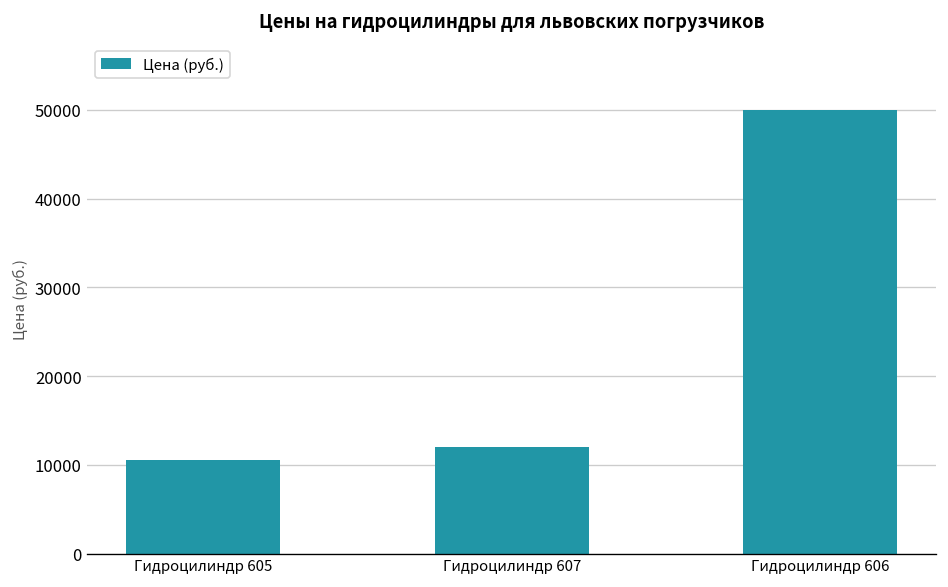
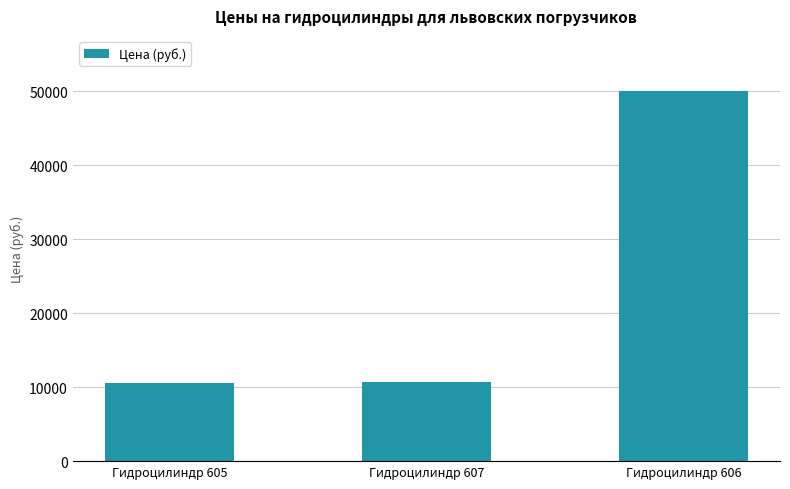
Гидроцилиндр 607: 12000 -> 11000
